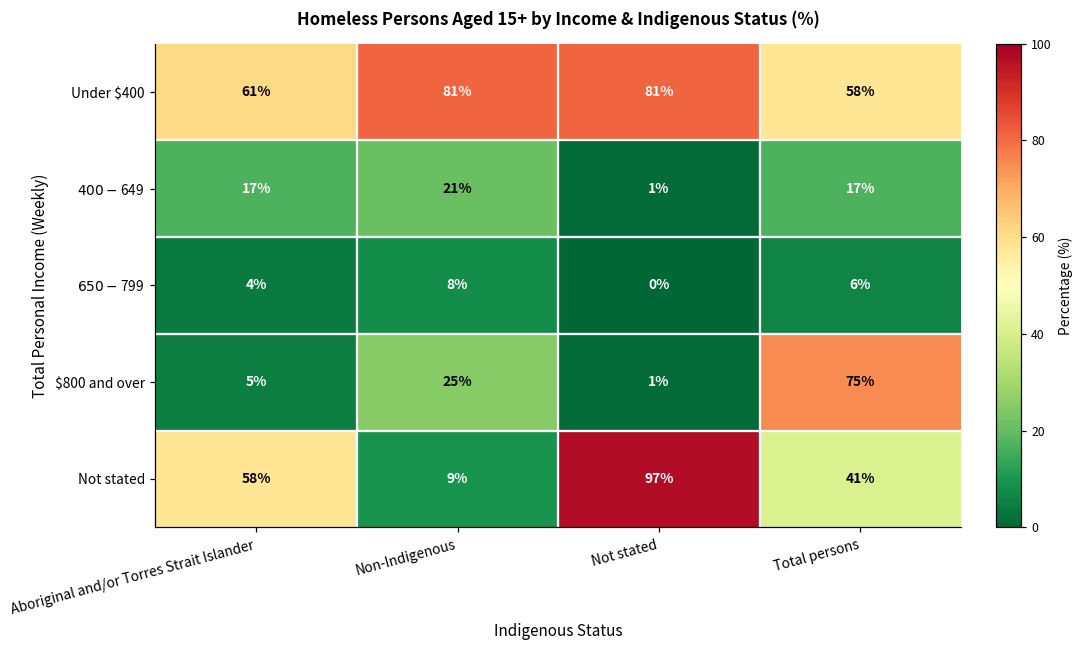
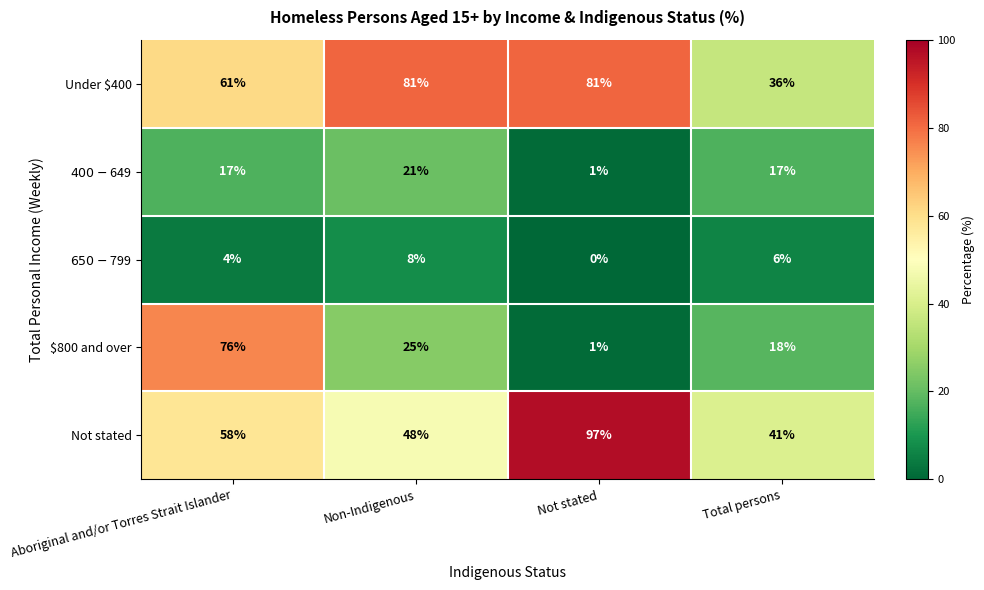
Under $400, Total persons: 58% -> 36%
$800 and over, Aboriginal and/or Torres Strait Islander: 5% -> 76%
$800 and over, Total persons: 75% -> 18%
Not stated, Non-Indigenous: 9% -> 48%
